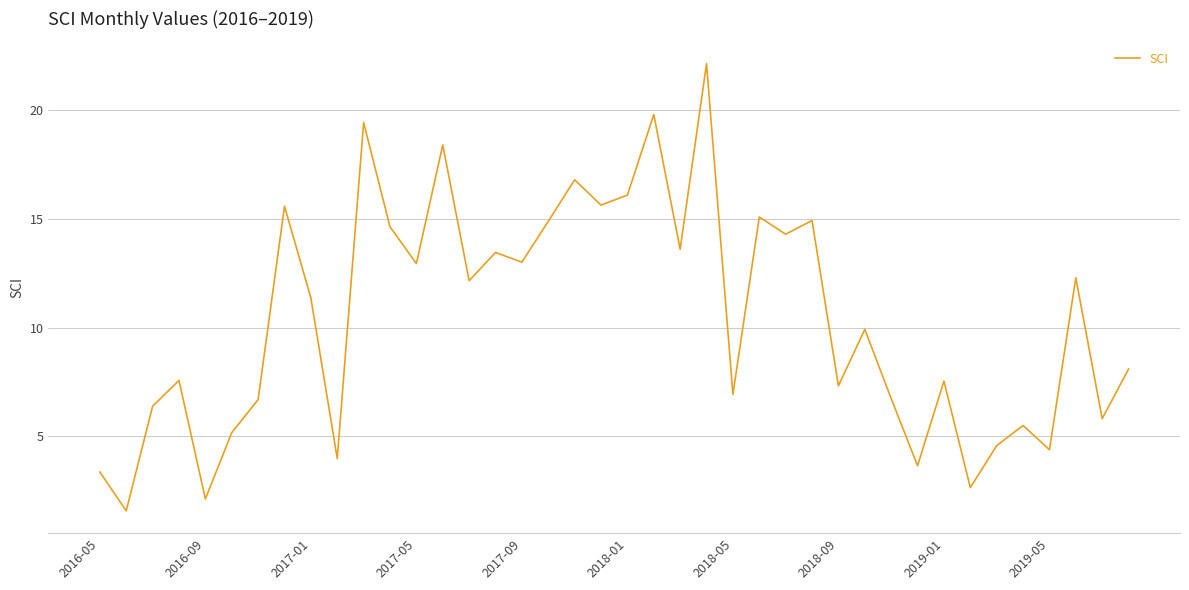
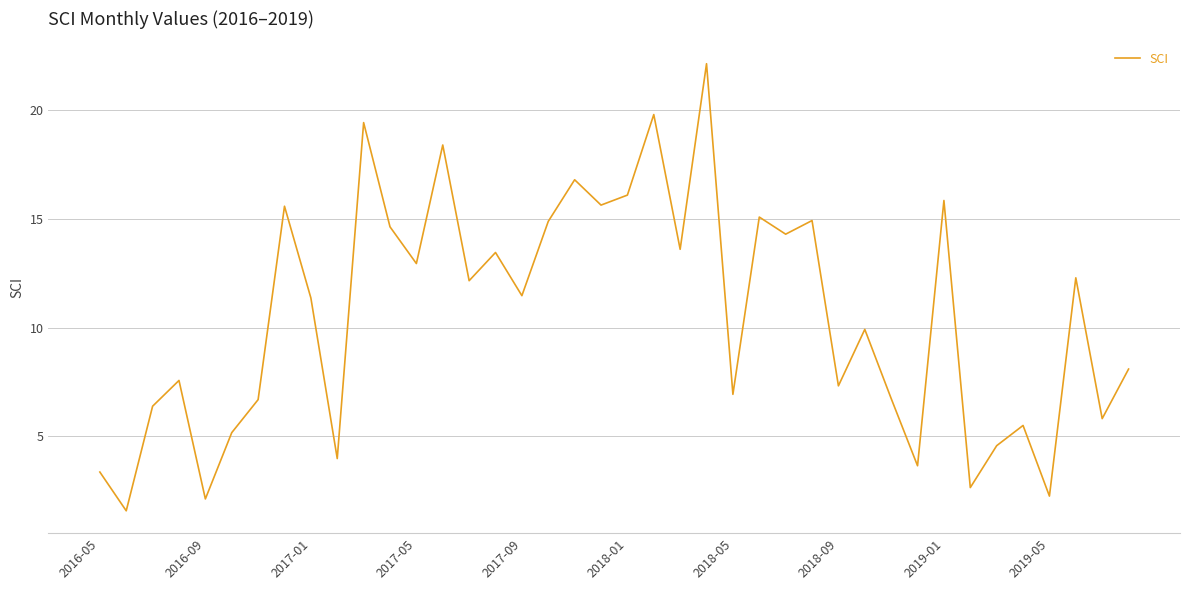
2017-09: 13.0 -> 11.5
2019-01: 7.5 -> 15.8
2019-05: 4.4 -> 2.3
